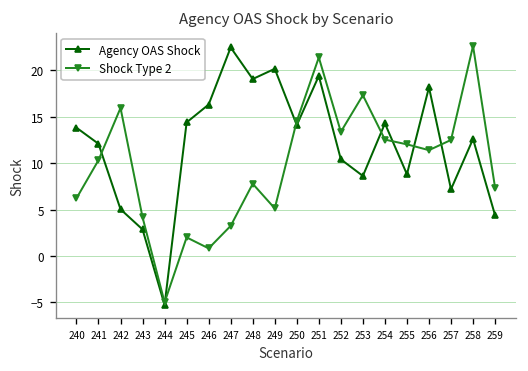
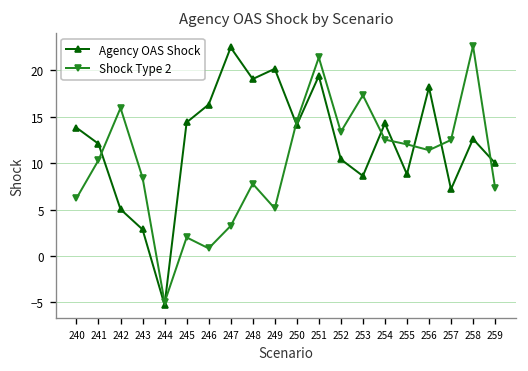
Shock Type 2, 243: 4 -> 8
Agency OAS Shock, 259: 4 -> 10
